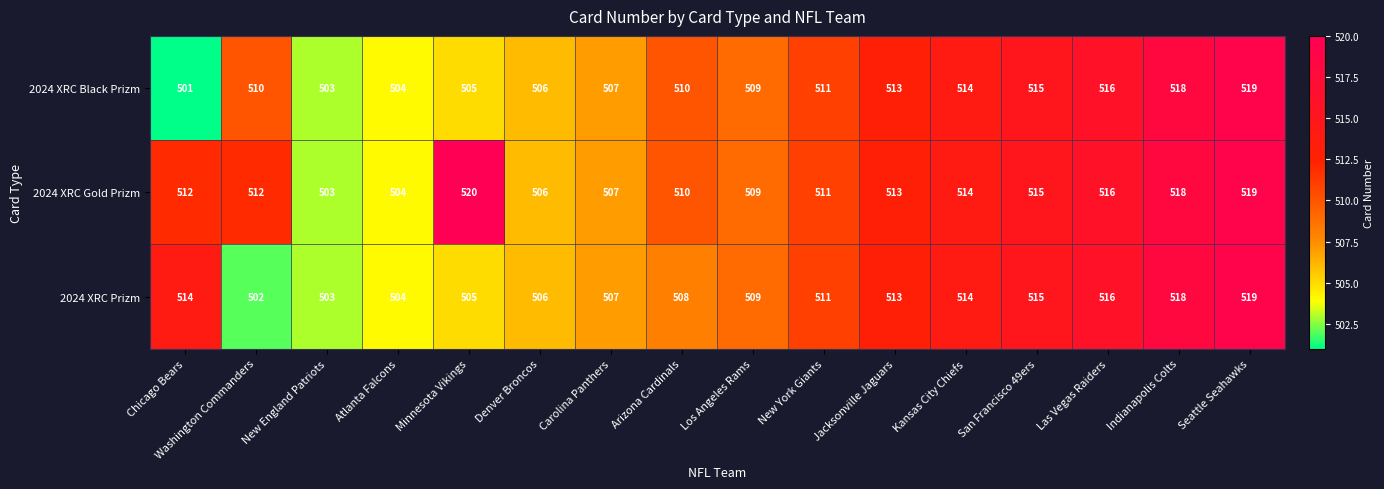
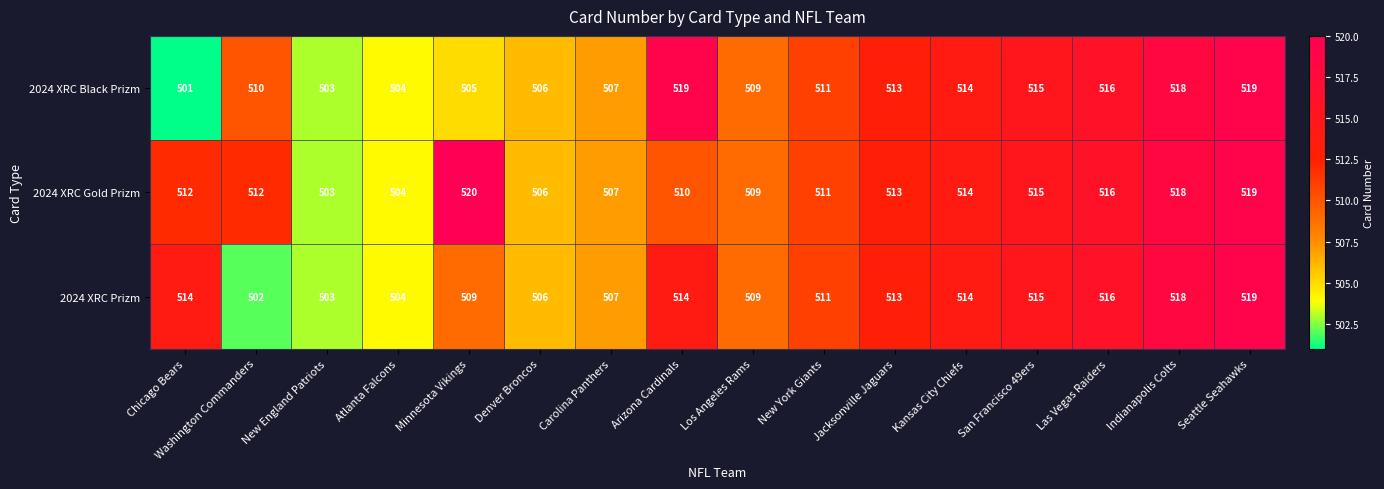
2024 XRC Black Prizm, Arizona Cardinals: 510 -> 519
2024 XRC Prizm, Minnesota Vikings: 505 -> 509
2024 XRC Prizm, Arizona Cardinals: 508 -> 514
